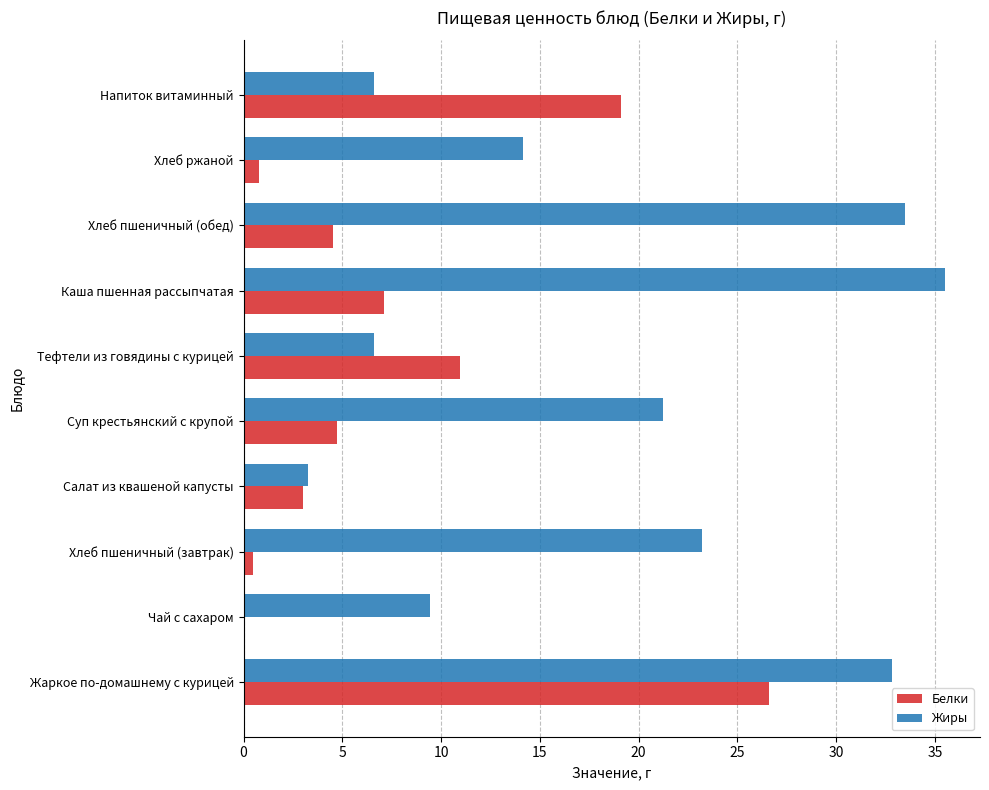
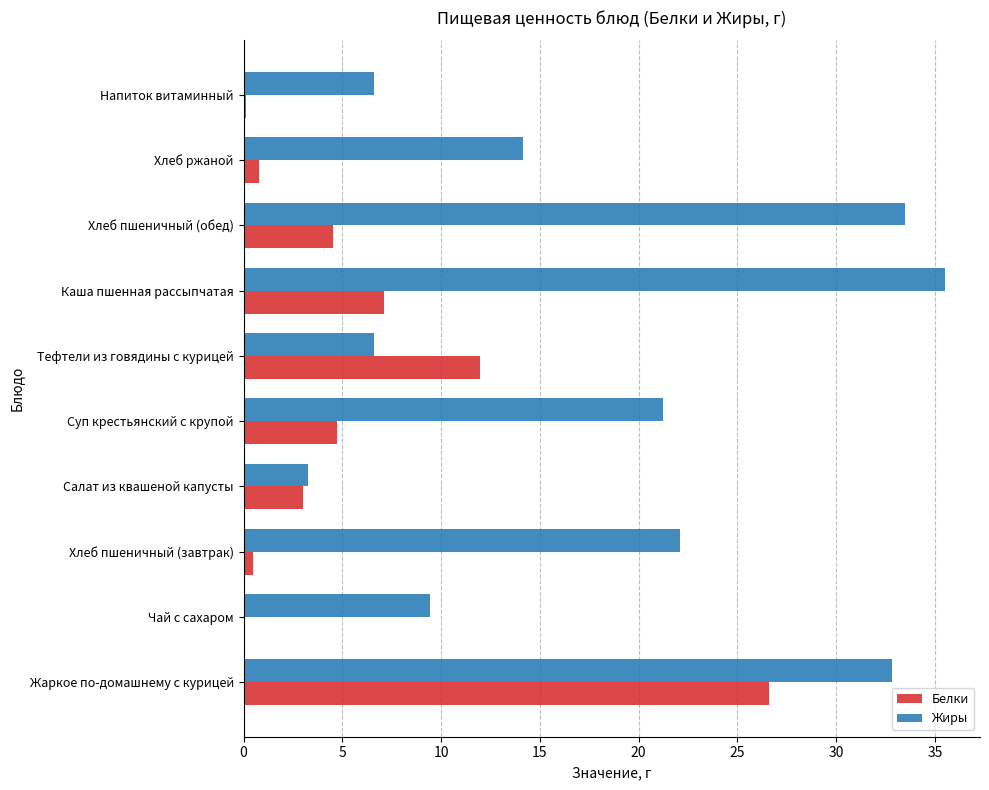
Белки, Напиток витаминный: 19.1 -> 0.1
Белки, Тефтели из говядины с курицей: 11.0 -> 12.0
Жиры, Хлеб пшеничный (завтрак): 23.2 -> 22.1
